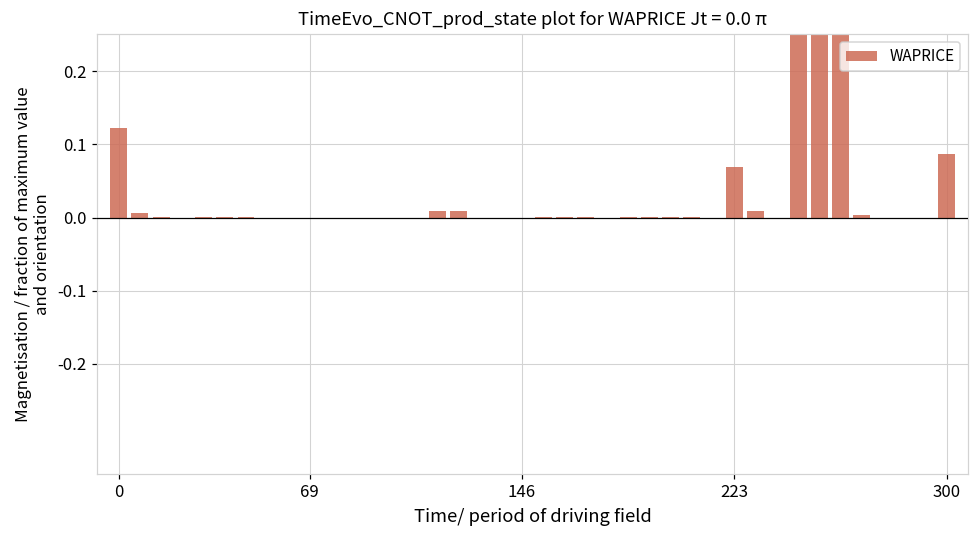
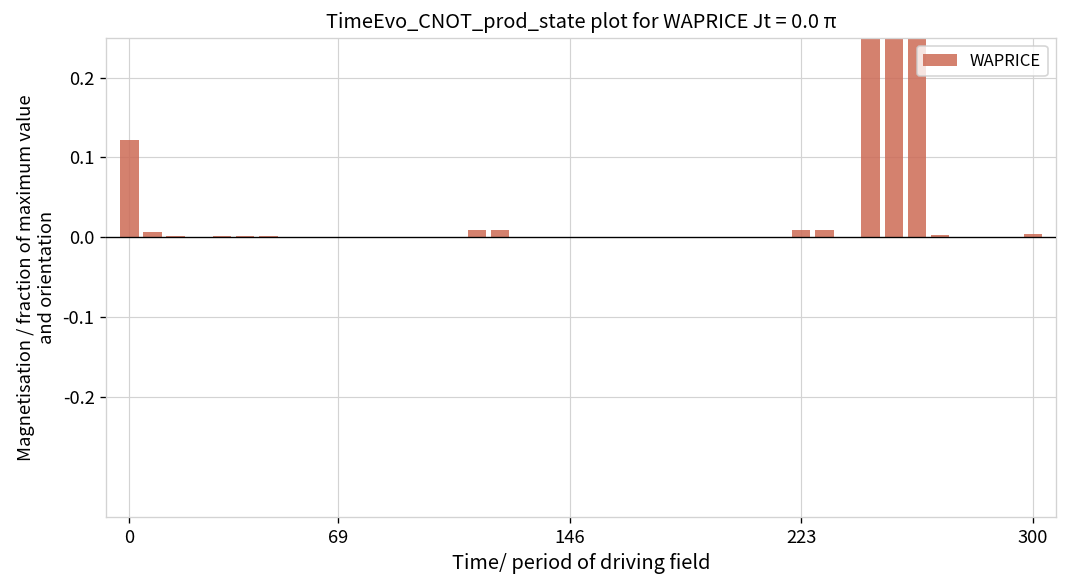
223: 0.07 -> 0.01
300: 0.09 -> 0.00
